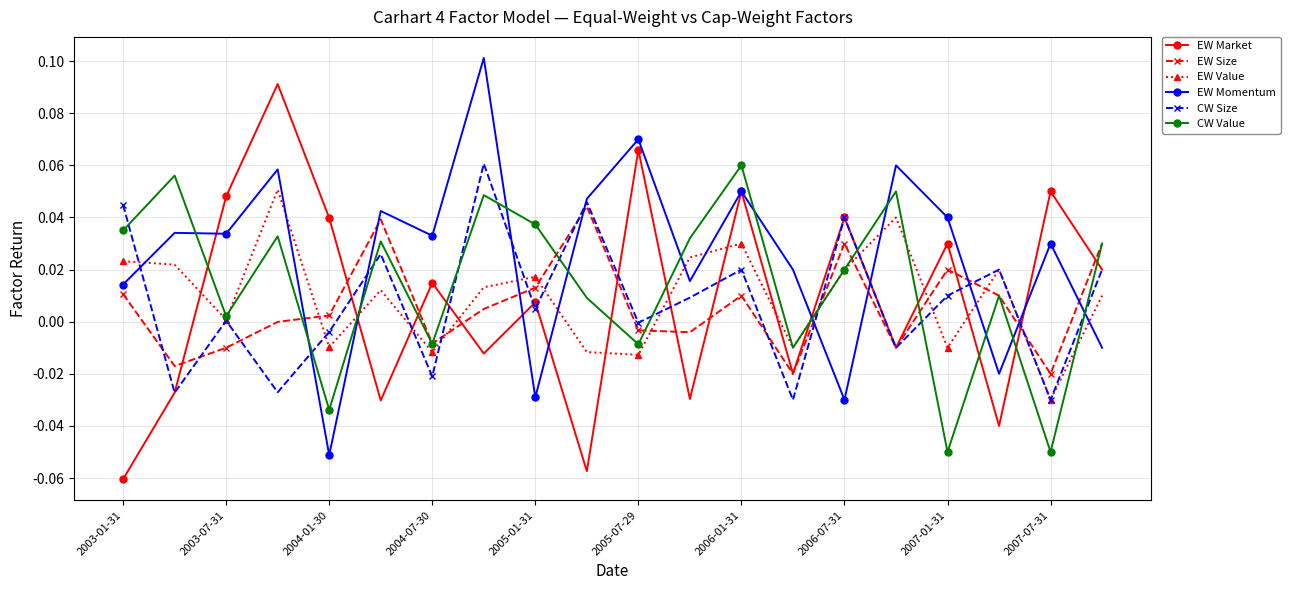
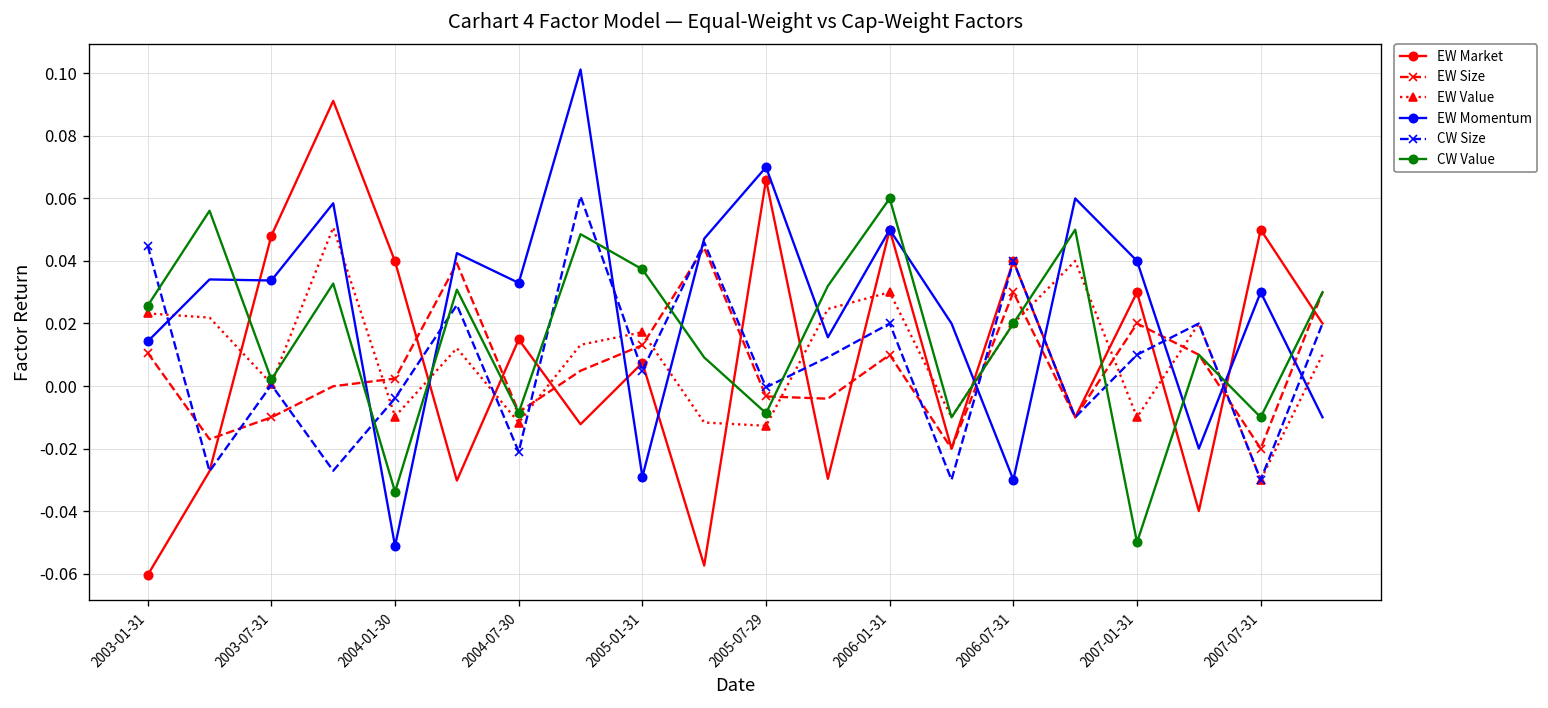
CW Value, 2003-01-31: 0.035 -> 0.026
CW Value, 2007-07-31: -0.05 -> -0.01
